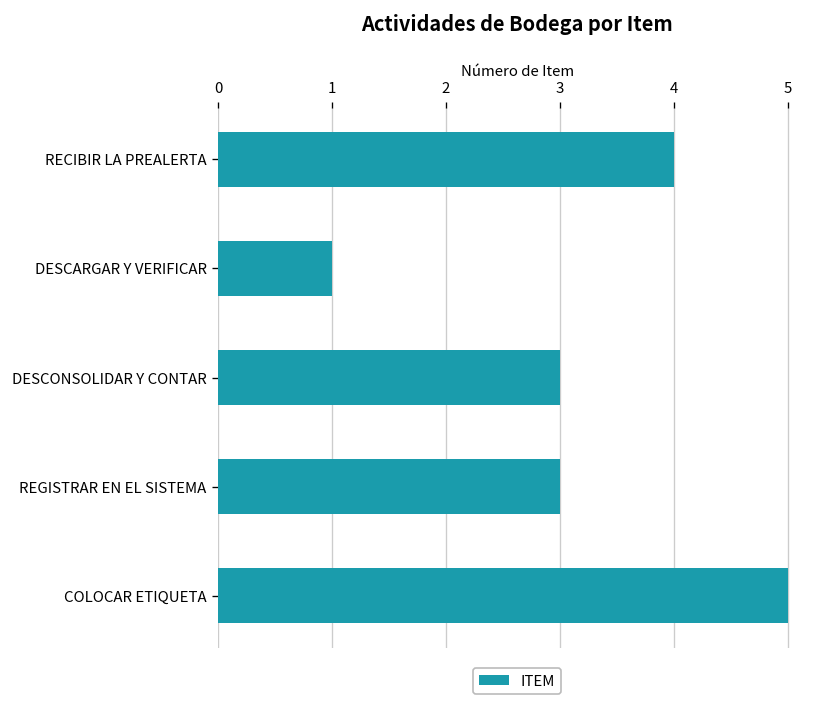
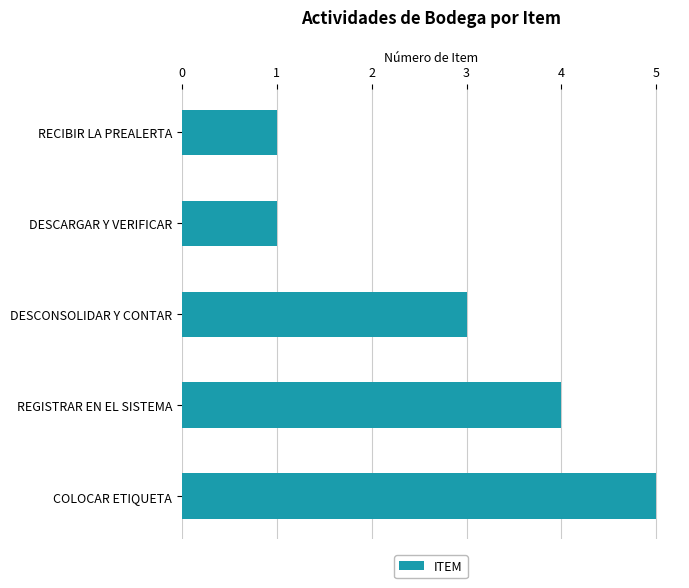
RECIBIR LA PREALERTA: 4 -> 1
REGISTRAR EN EL SISTEMA: 3 -> 4
